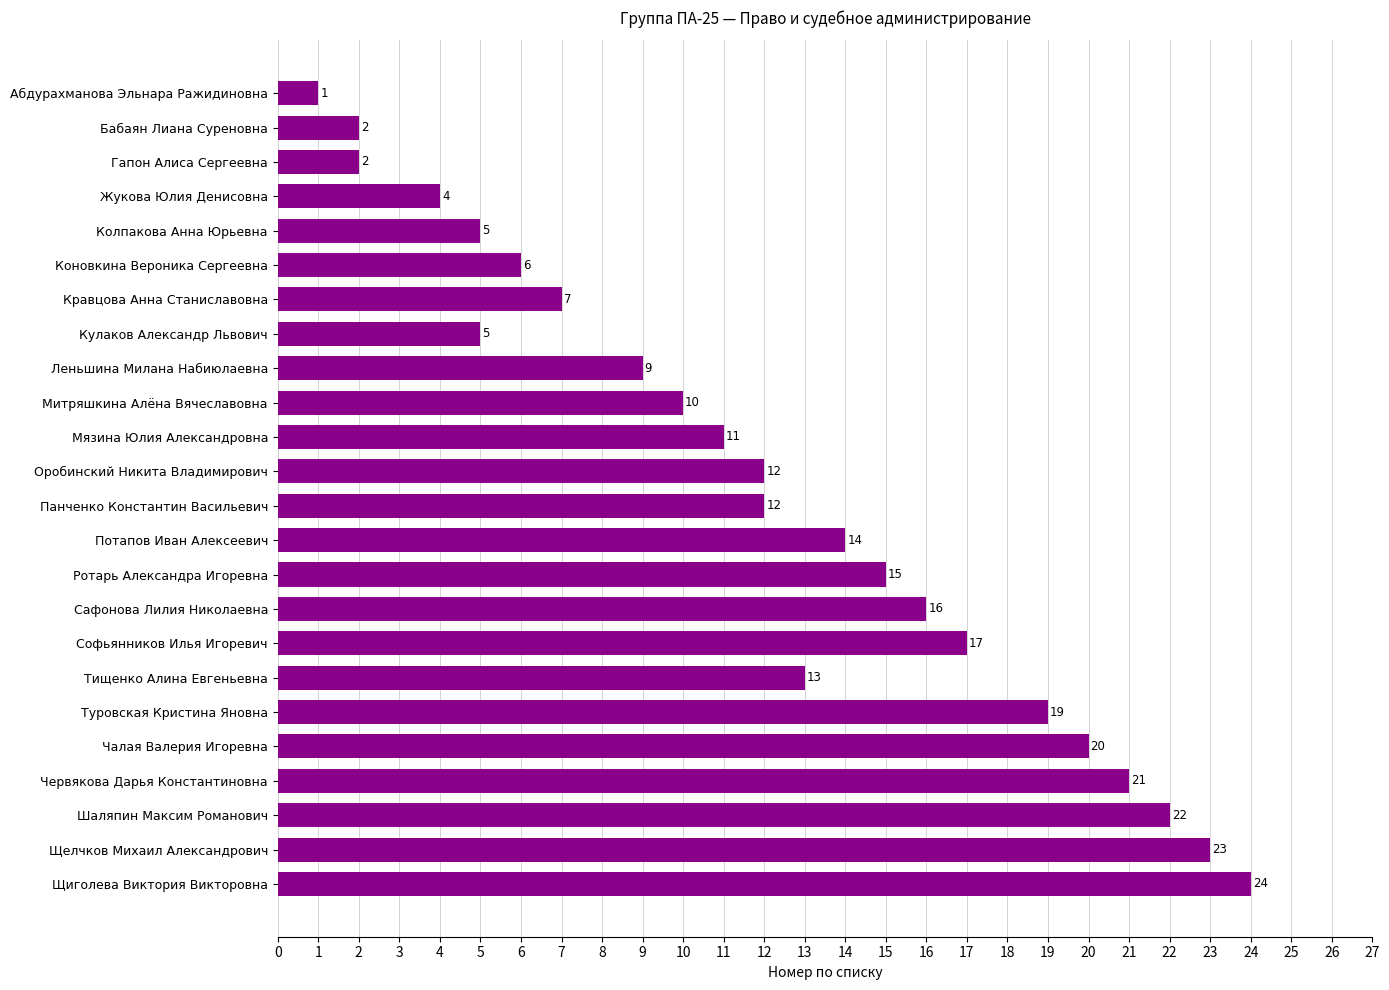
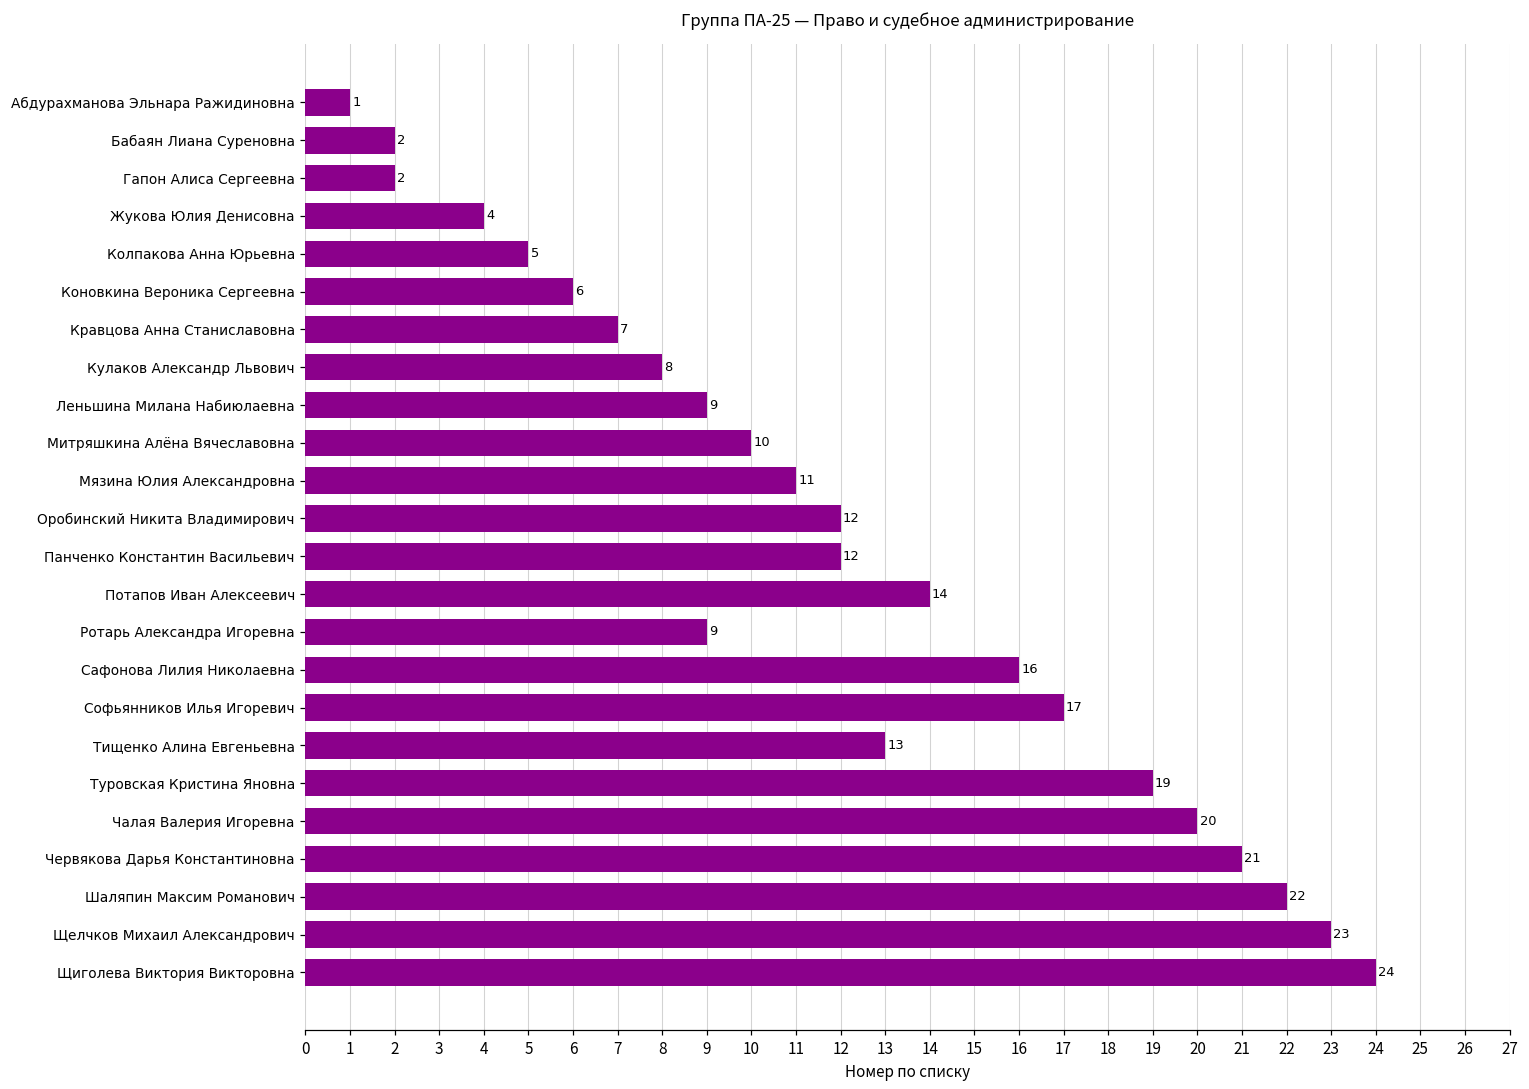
Кулаков Александр Львович: 5 -> 8
Ротарь Александра Игоревна: 15 -> 9
